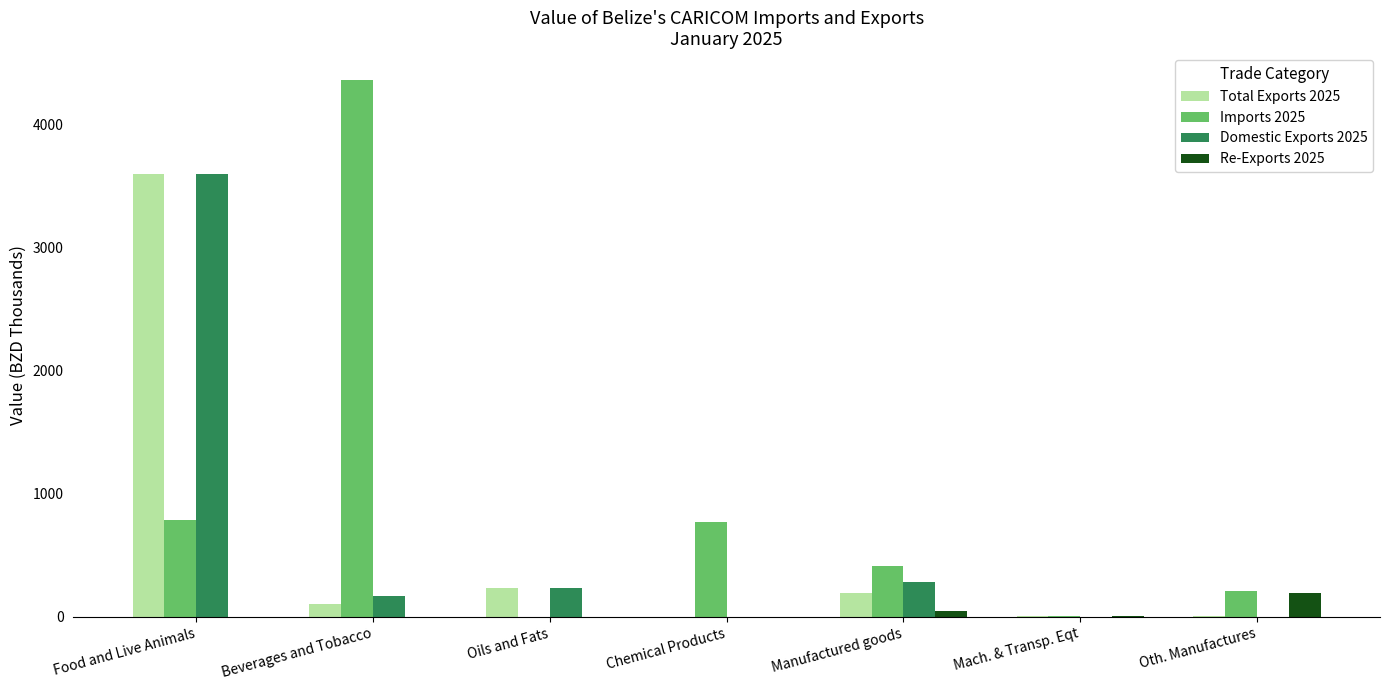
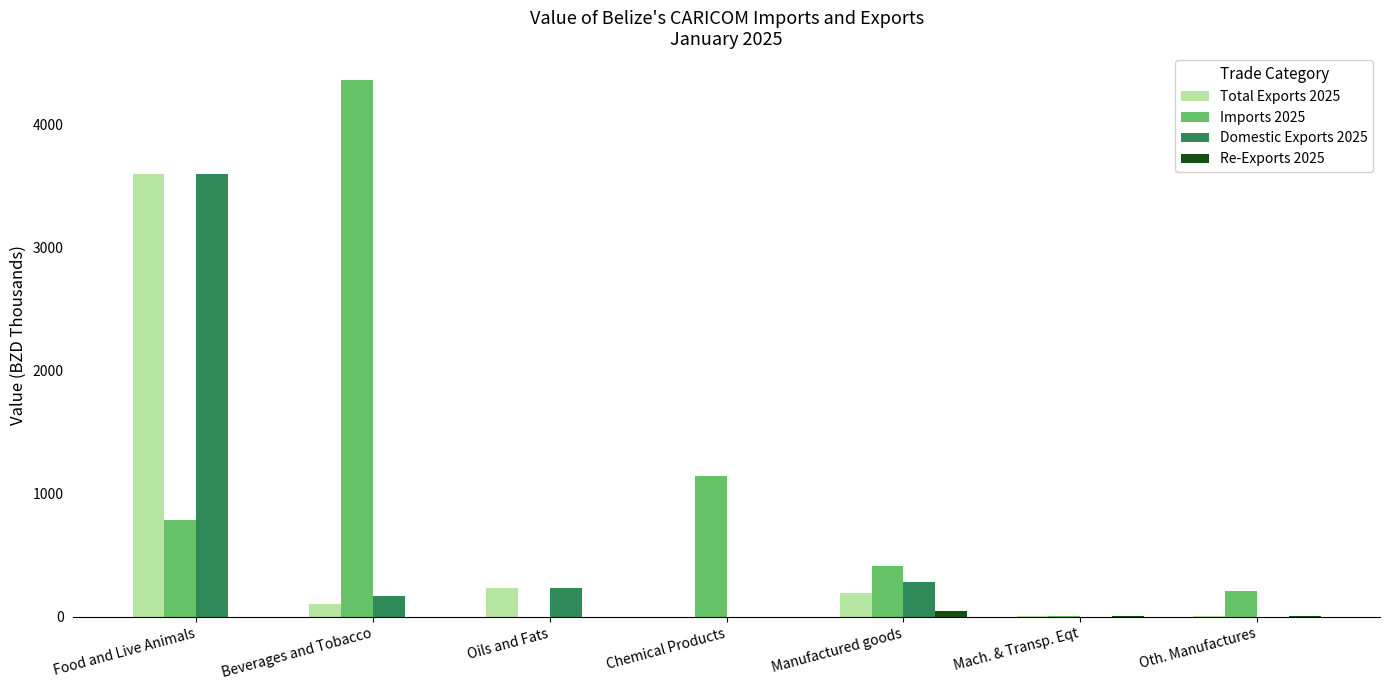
Imports 2025, Chemical Products: 770 -> 1150
Re-Exports 2025, Oth. Manufactures: 190 -> 10
